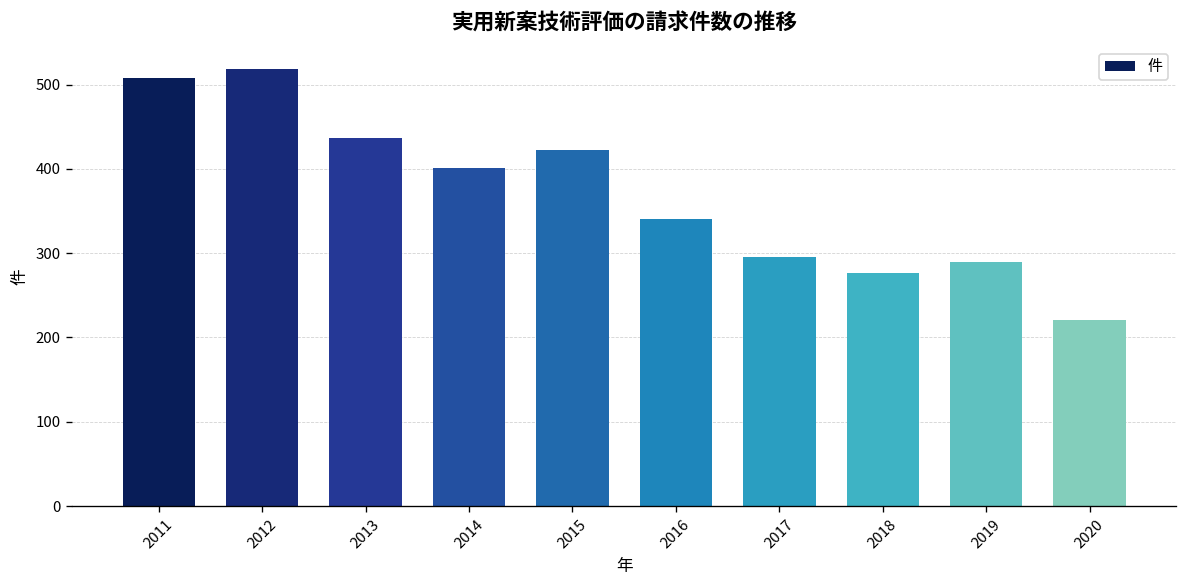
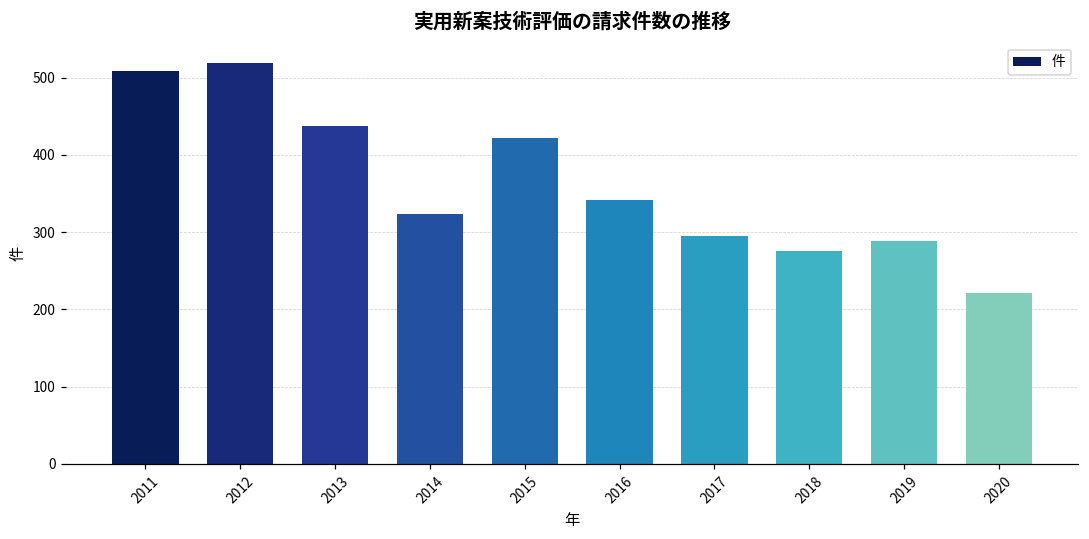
2014: 400 -> 320
